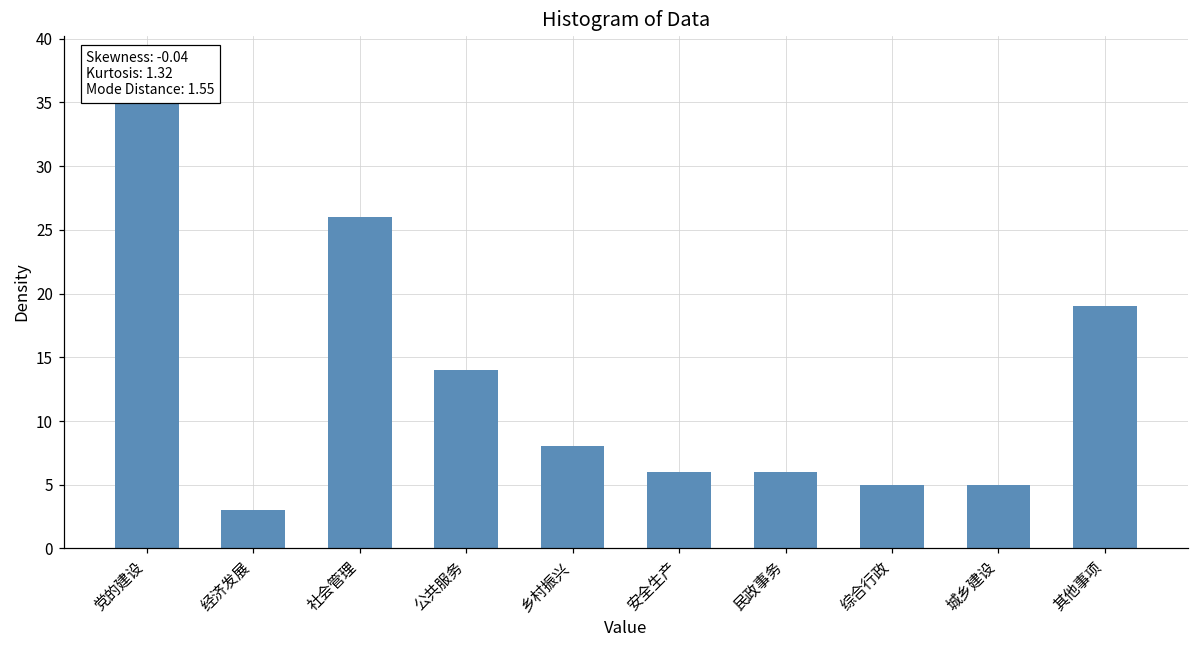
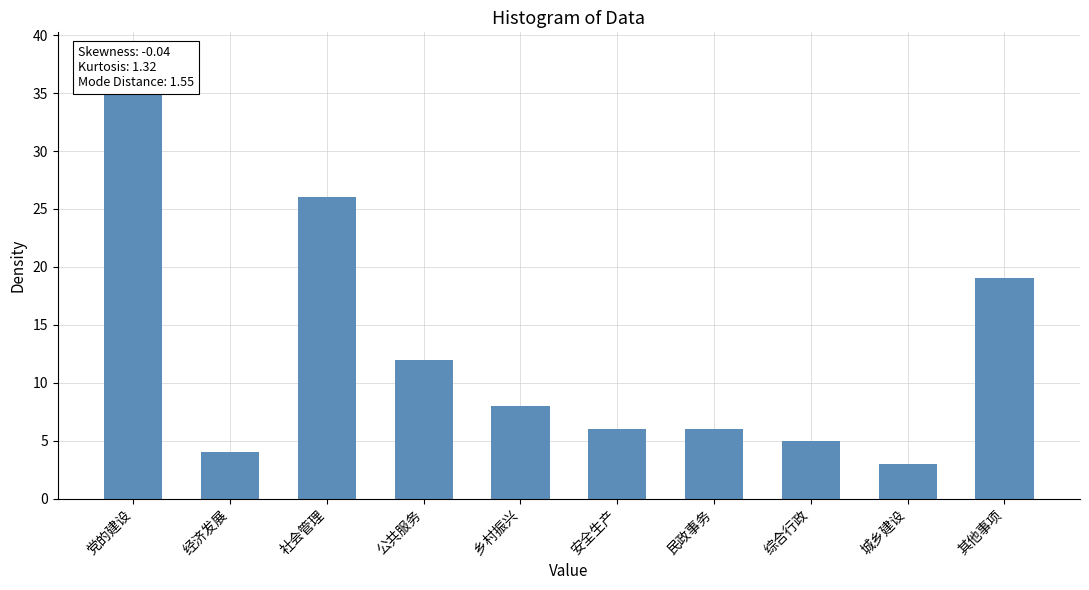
经济发展: 3 -> 4
公共服务: 14 -> 12
城乡建设: 5 -> 3
